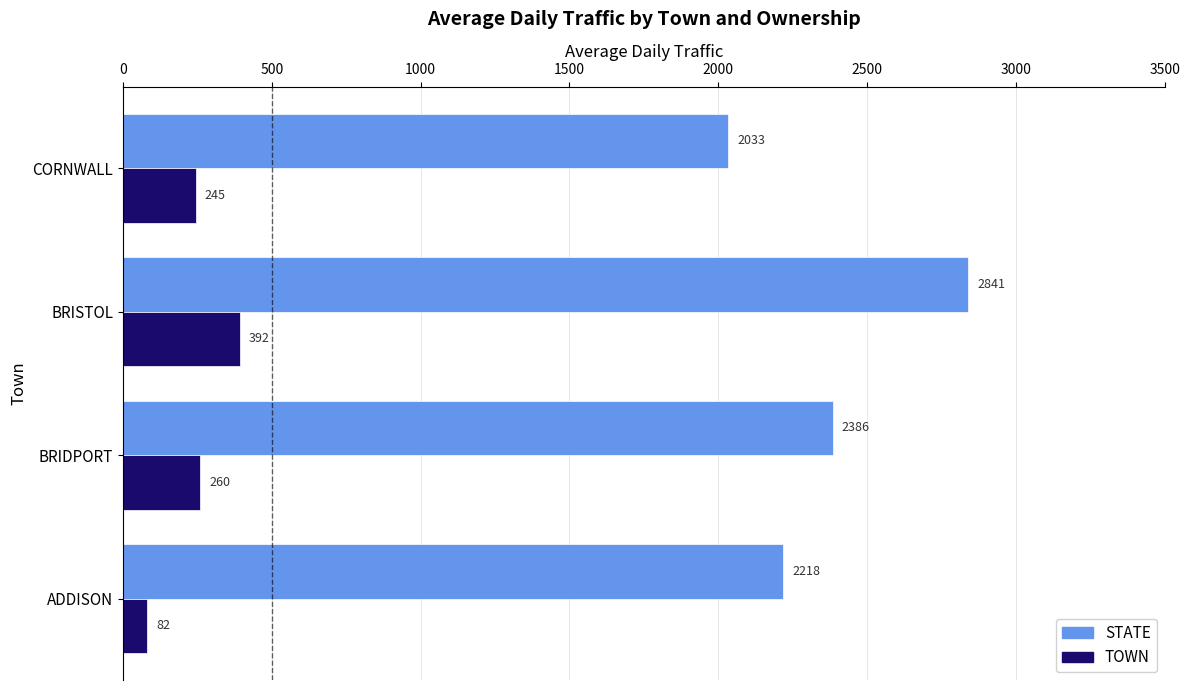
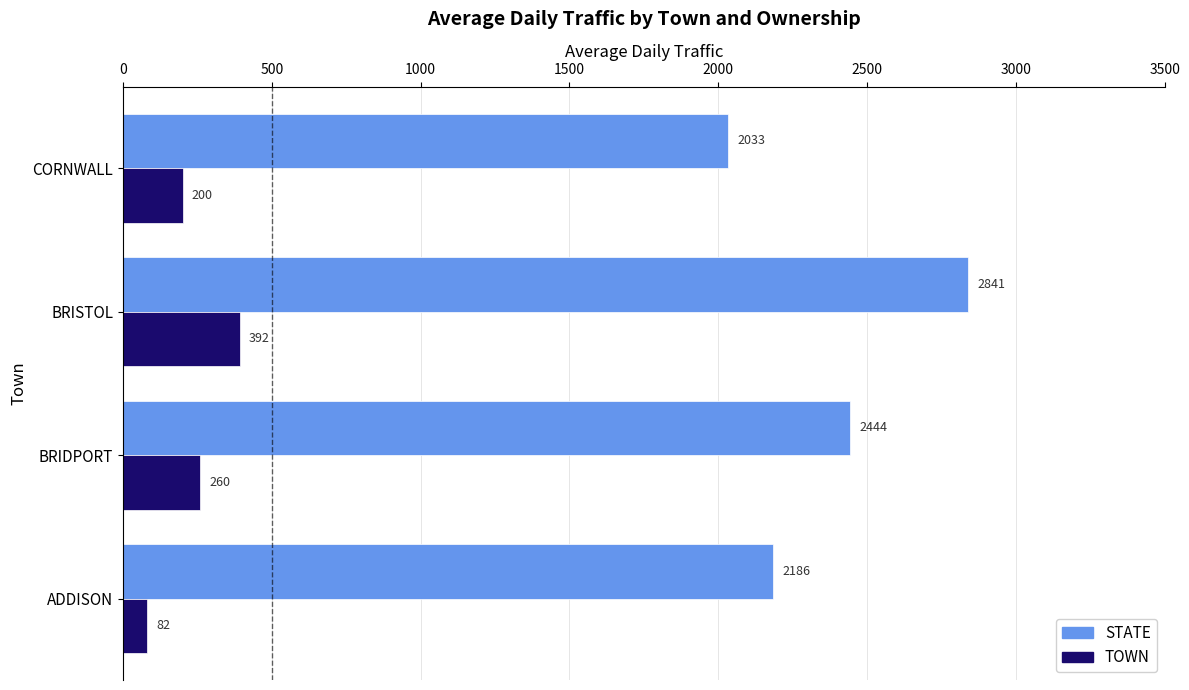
TOWN, CORNWALL: 245 -> 200
STATE, BRIDPORT: 2386 -> 2444
STATE, ADDISON: 2218 -> 2186
